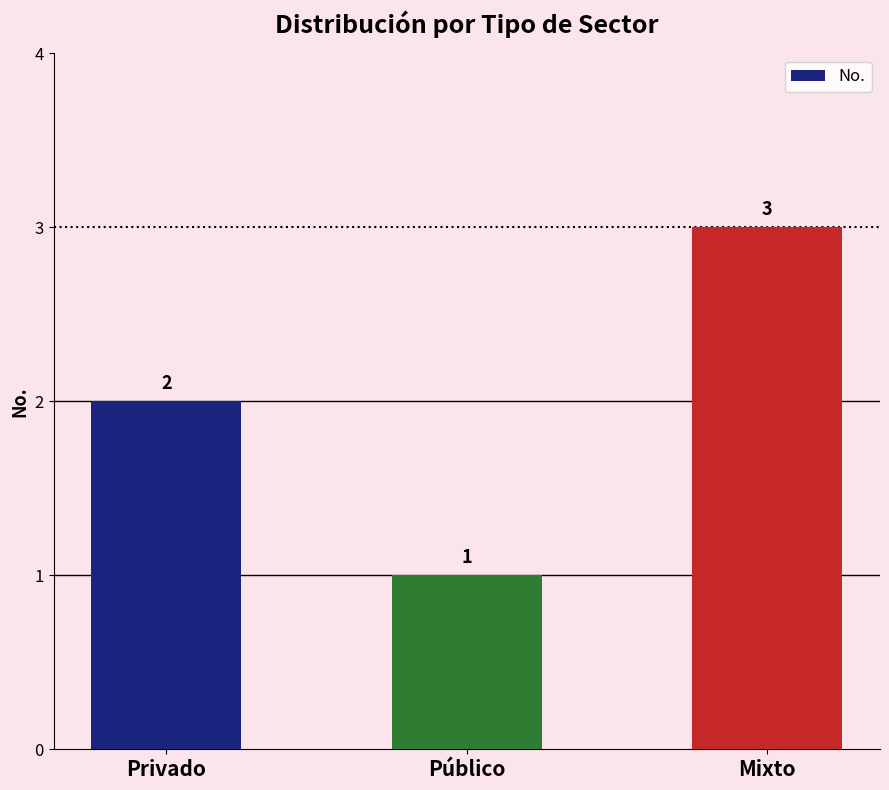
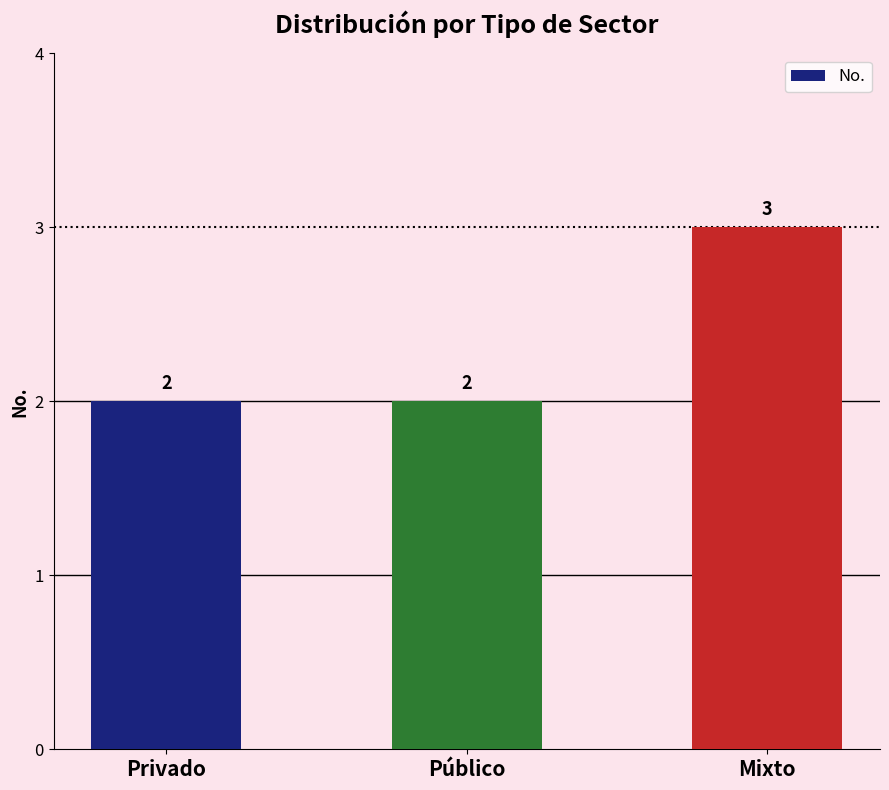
Público: 1 -> 2
